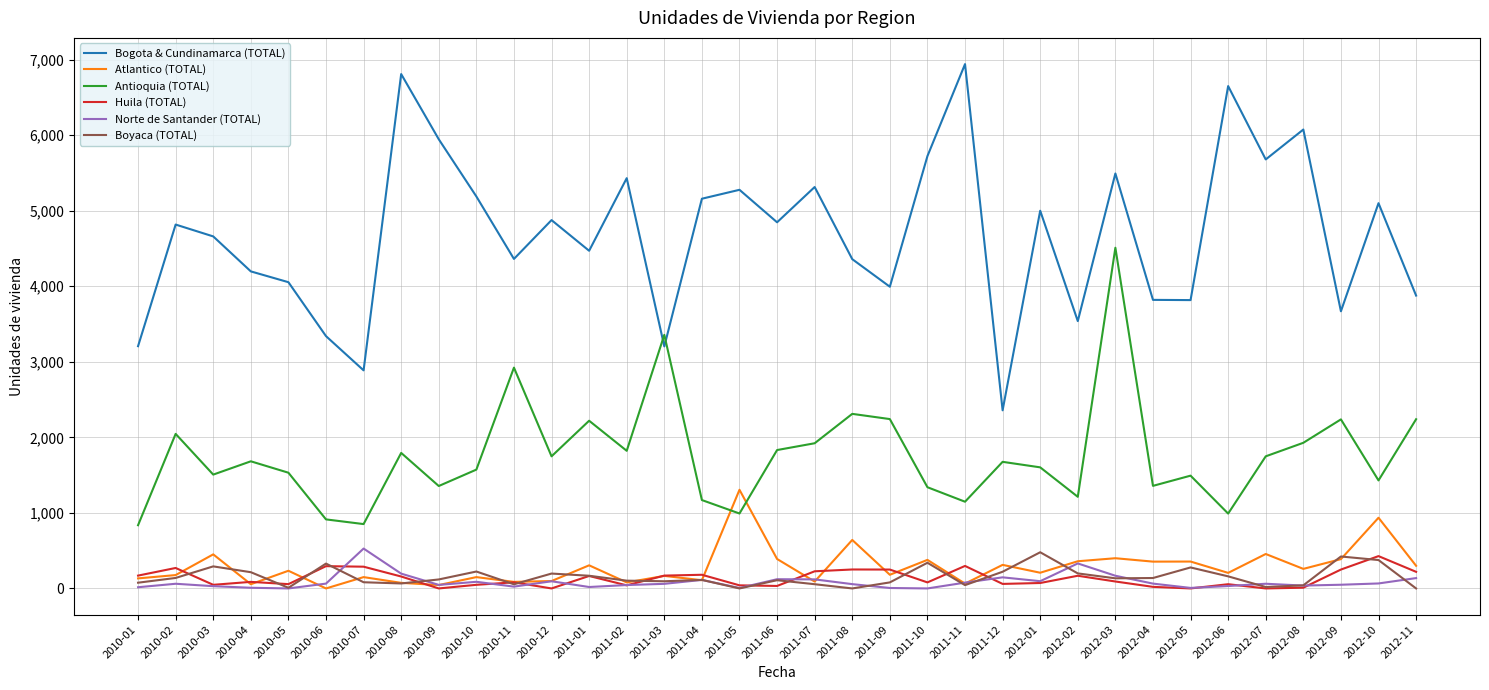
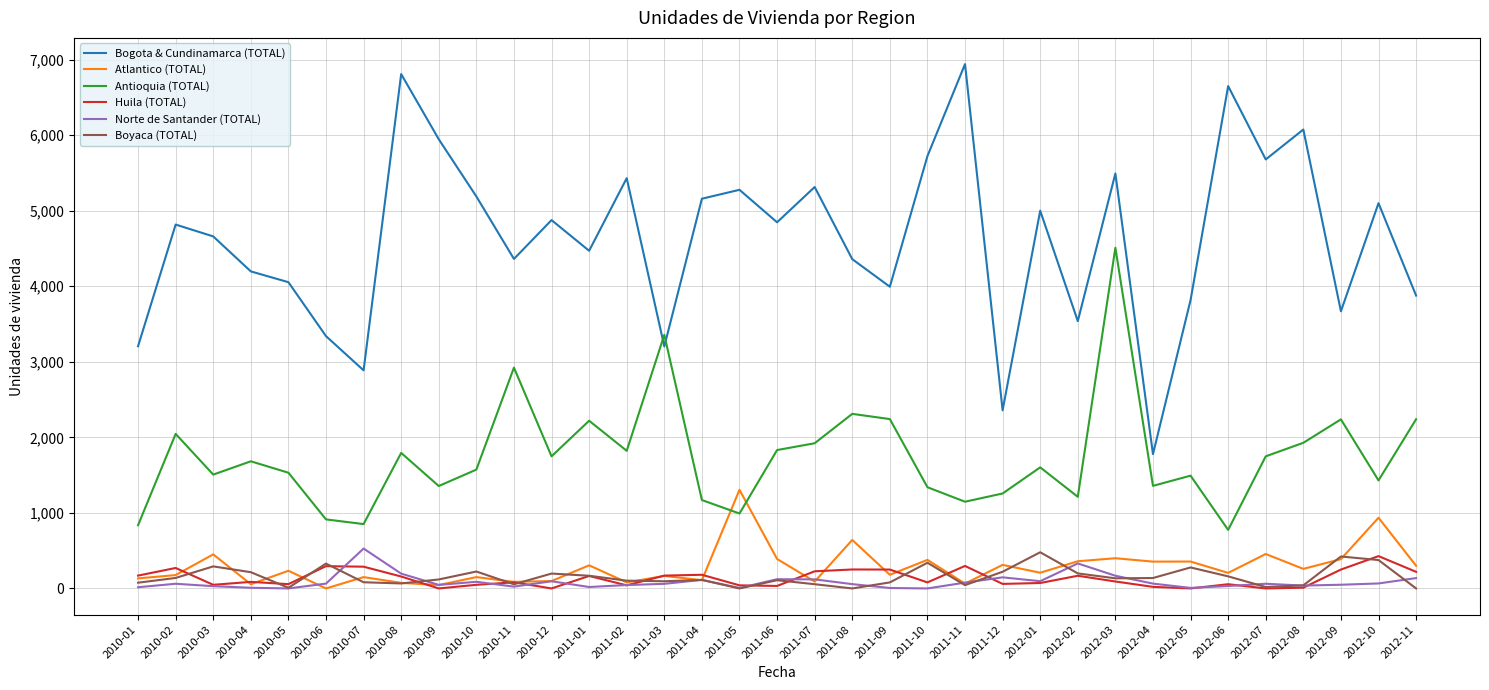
Antioquia (TOTAL), 2011-12: 1,700 -> 1,300
Bogota & Cundinamarca (TOTAL), 2012-04: 3,800 -> 1,800
Antioquia (TOTAL), 2012-06: 1,000 -> 800
